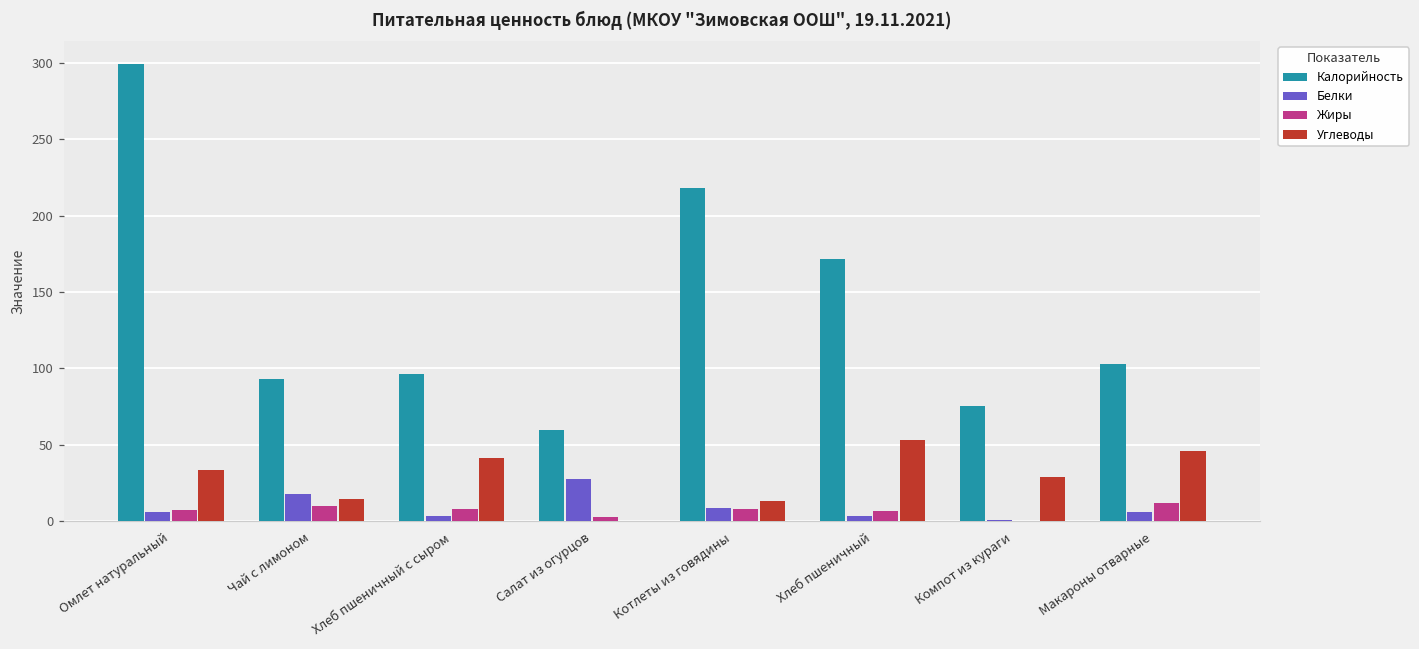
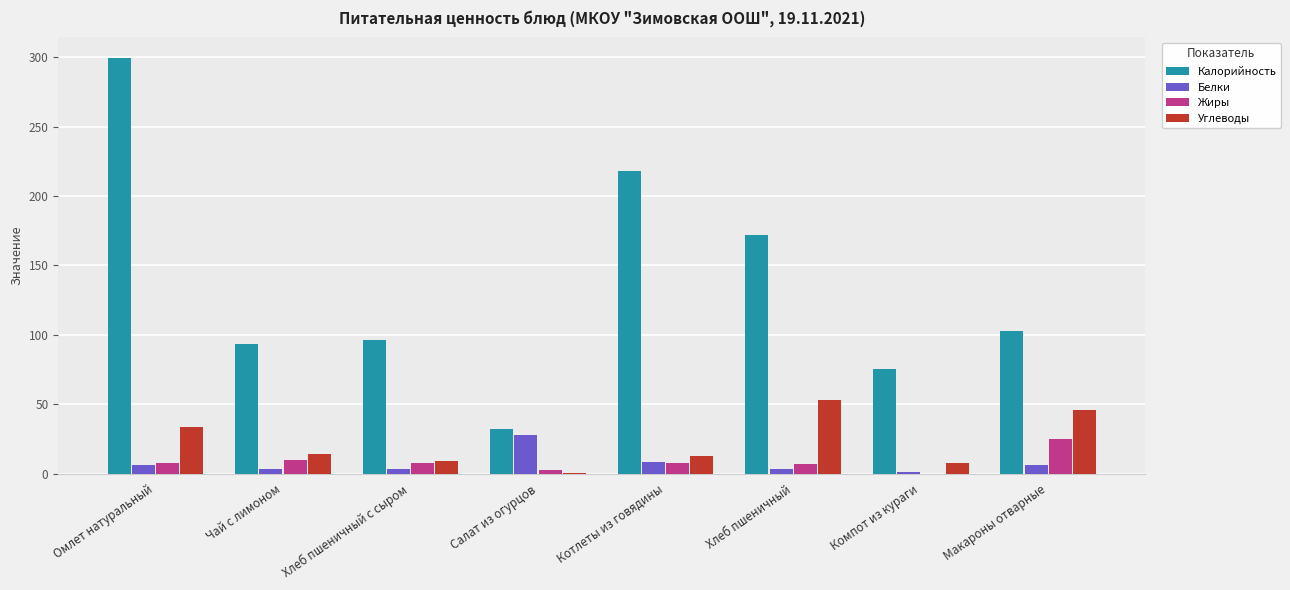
Белки, Чай с лимоном: 17 -> 3
Углеводы, Хлеб пшеничный с сыром: 41 -> 9
Калорийность, Салат из огурцов: 60 -> 32
Углеводы, Компот из кураги: 29 -> 8
Жиры, Макароны отварные: 12 -> 25
